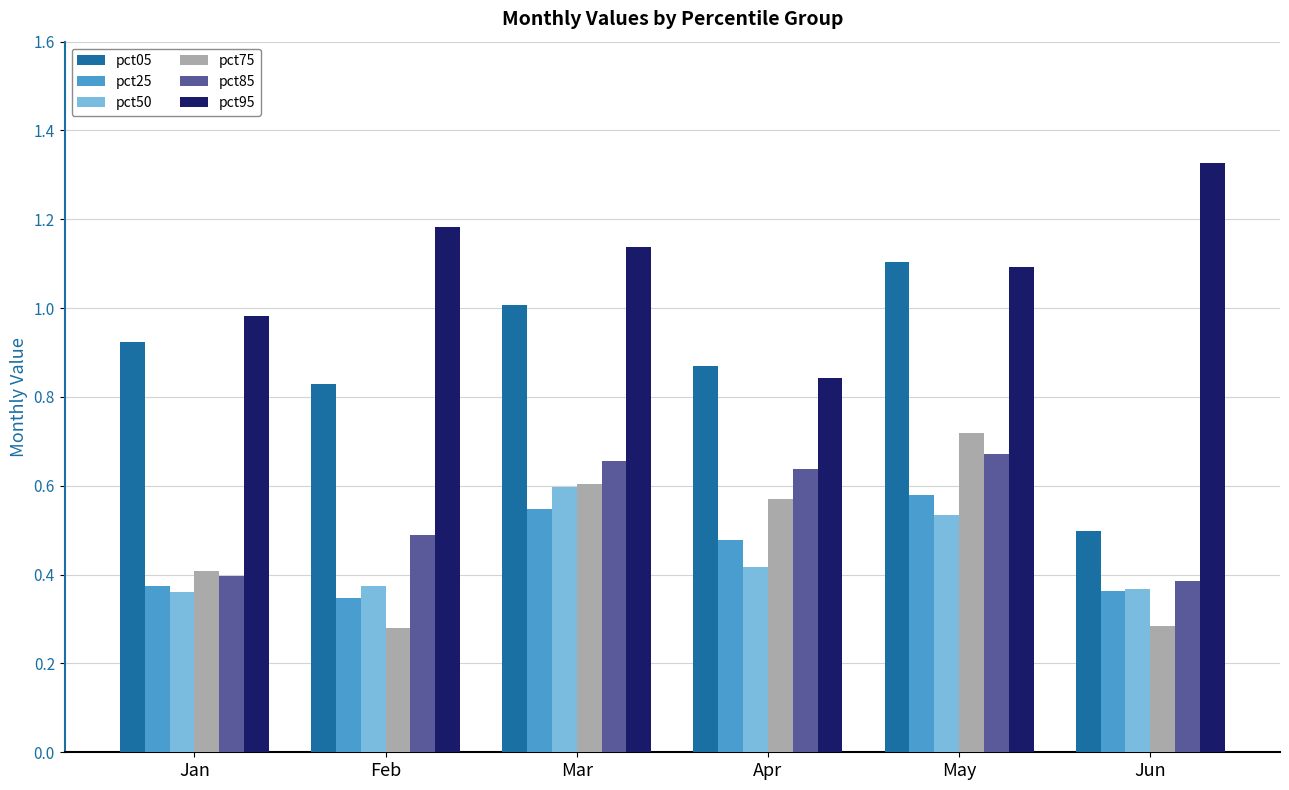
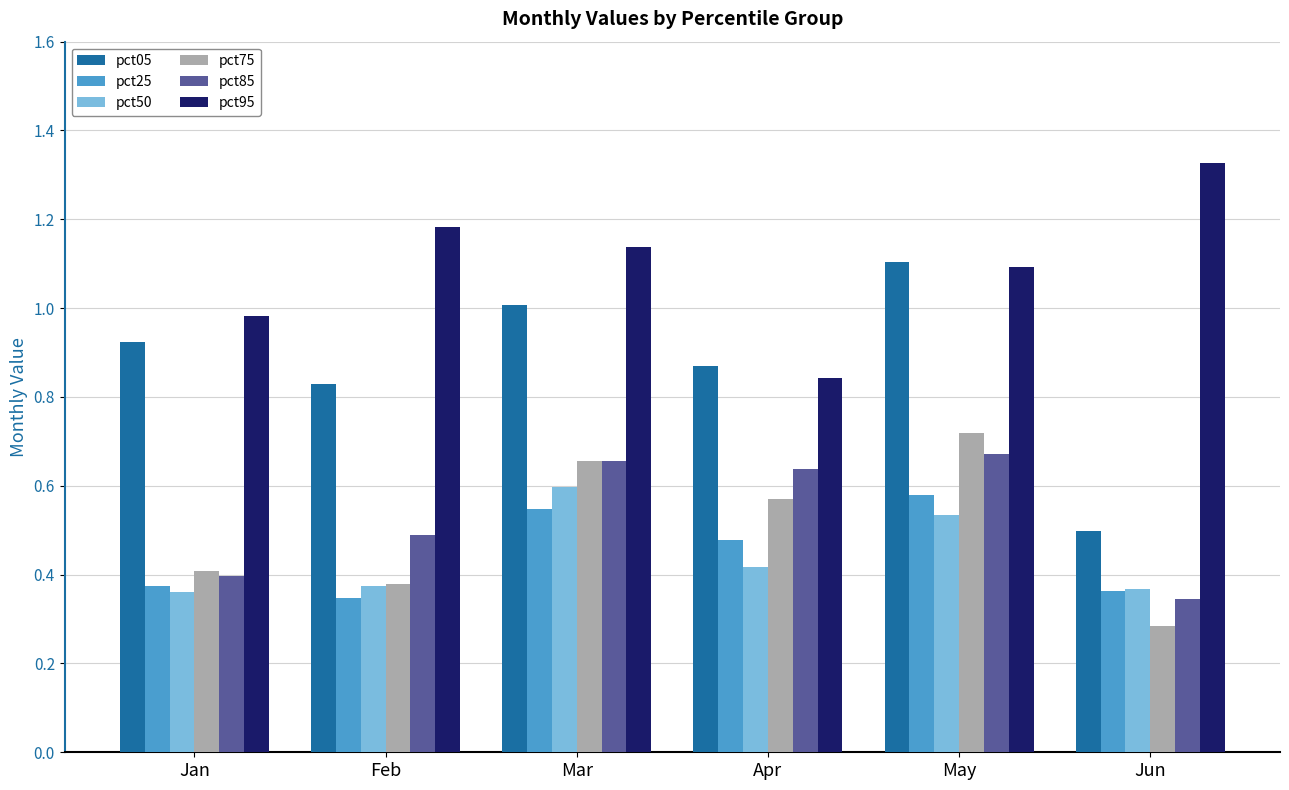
pct75, Feb: 0.28 -> 0.38
pct75, Mar: 0.60 -> 0.66
pct85, Jun: 0.39 -> 0.35
